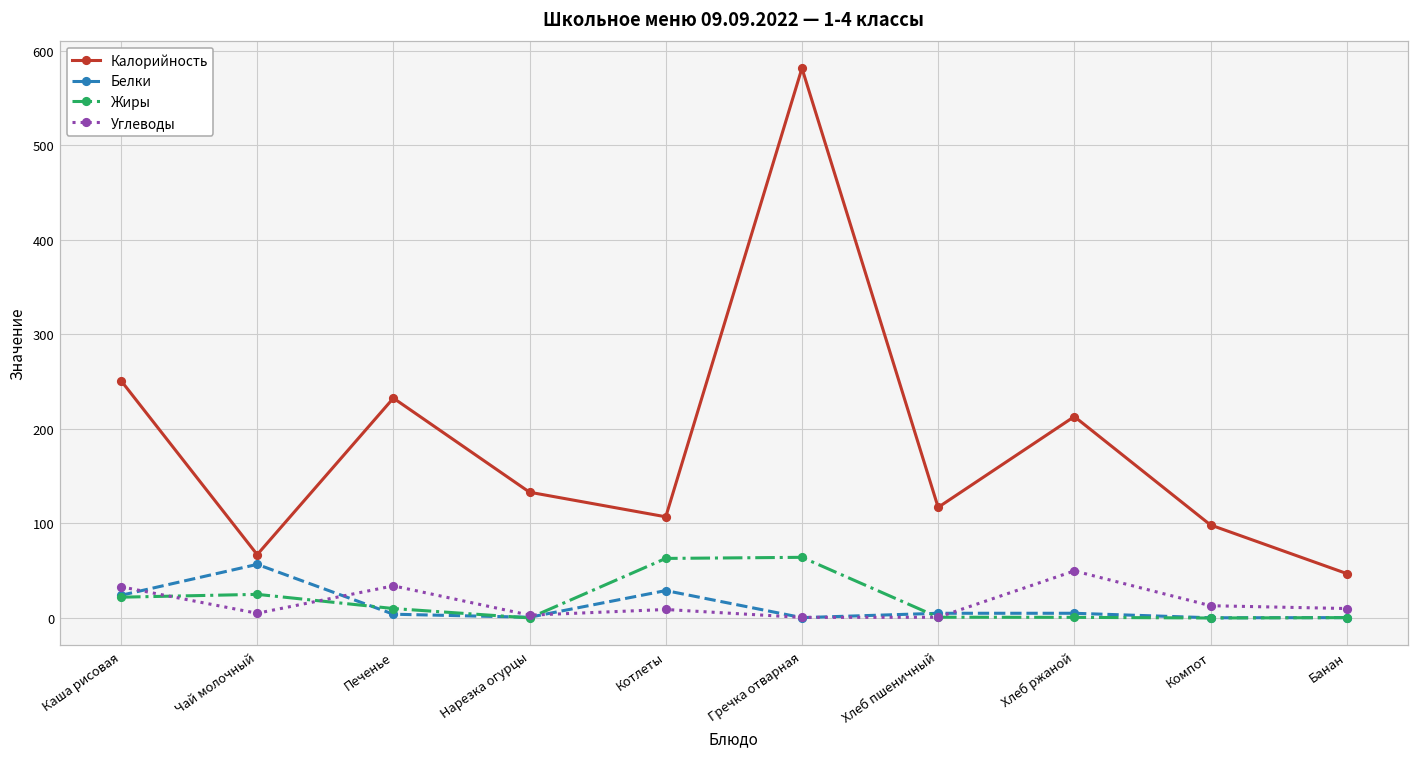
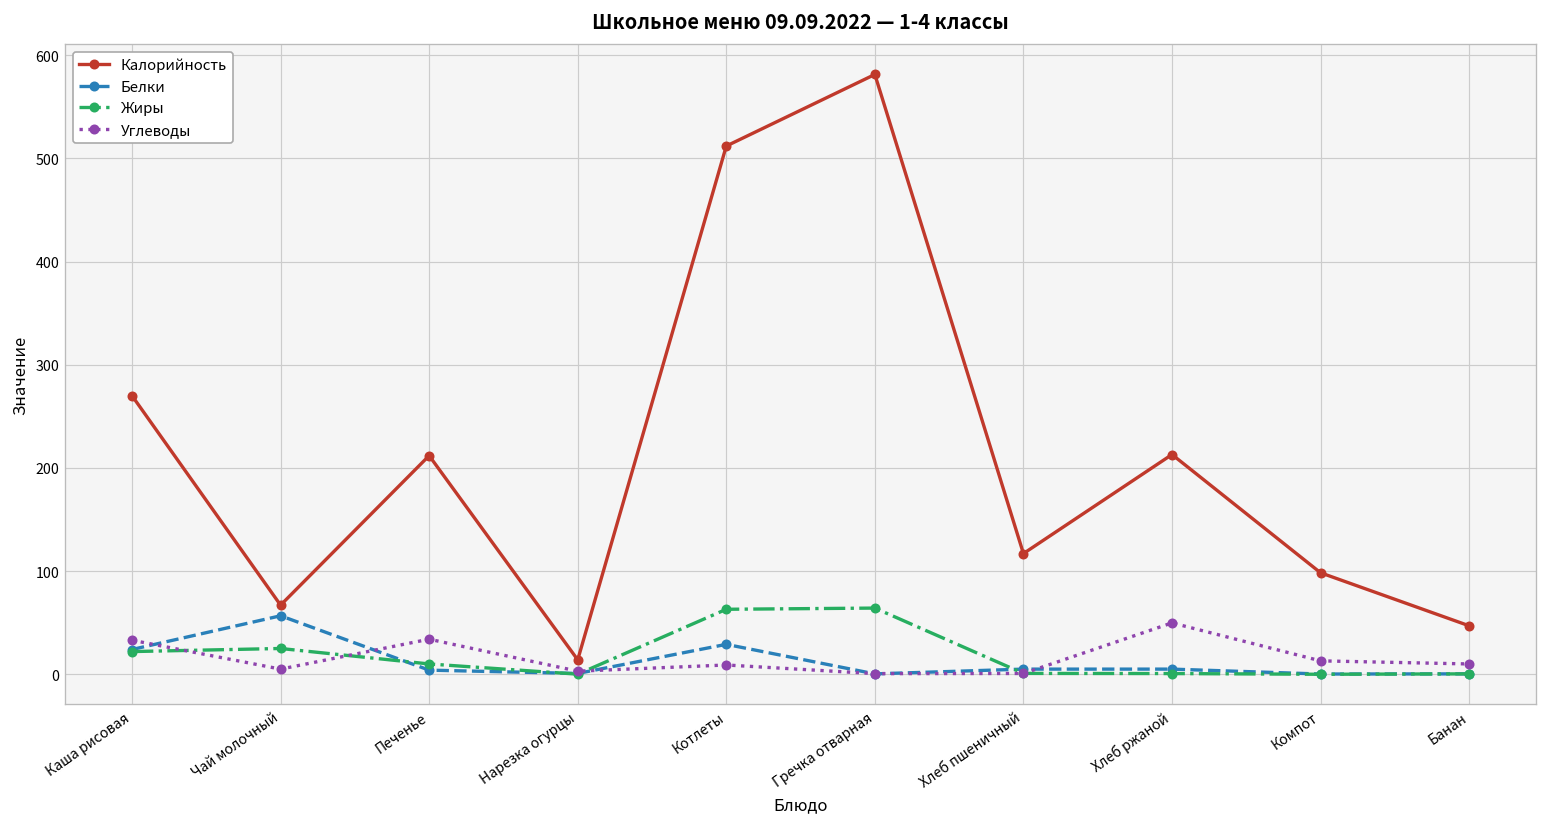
Калорийность, Каша рисовая: 250 -> 270
Калорийность, Печенье: 230 -> 210
Калорийность, Нарезка огурцы: 130 -> 10
Калорийность, Котлеты: 110 -> 510
